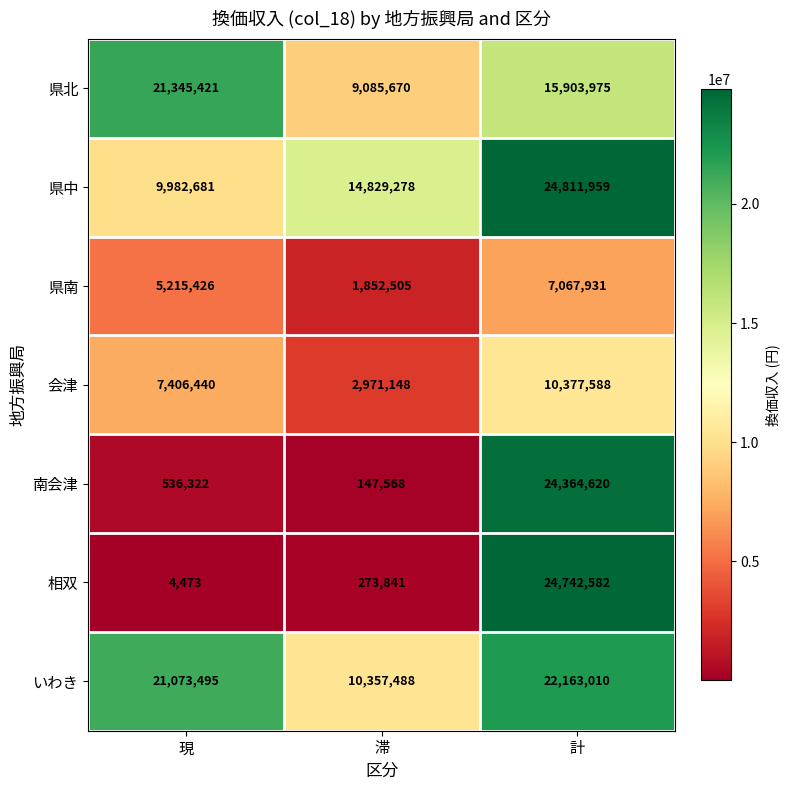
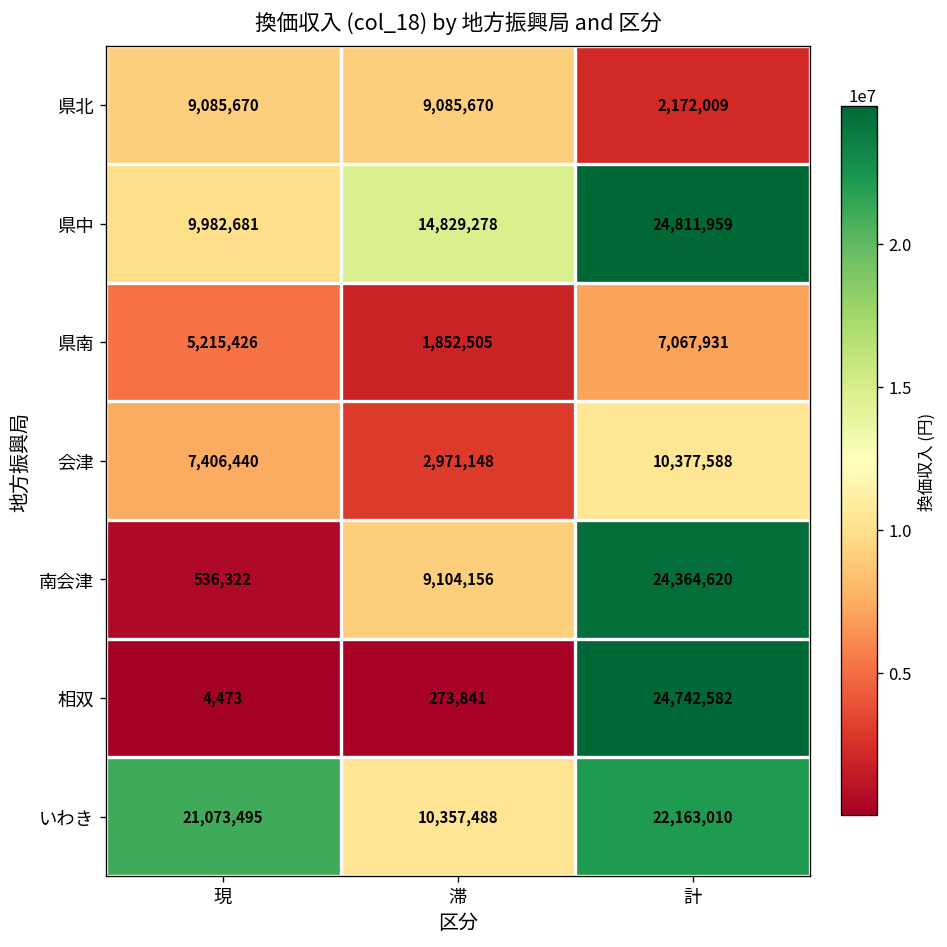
県北, 現: 21,345,421 -> 9,085,670
県北, 計: 15,903,975 -> 2,172,009
南会津, 滞: 147,568 -> 9,104,156
